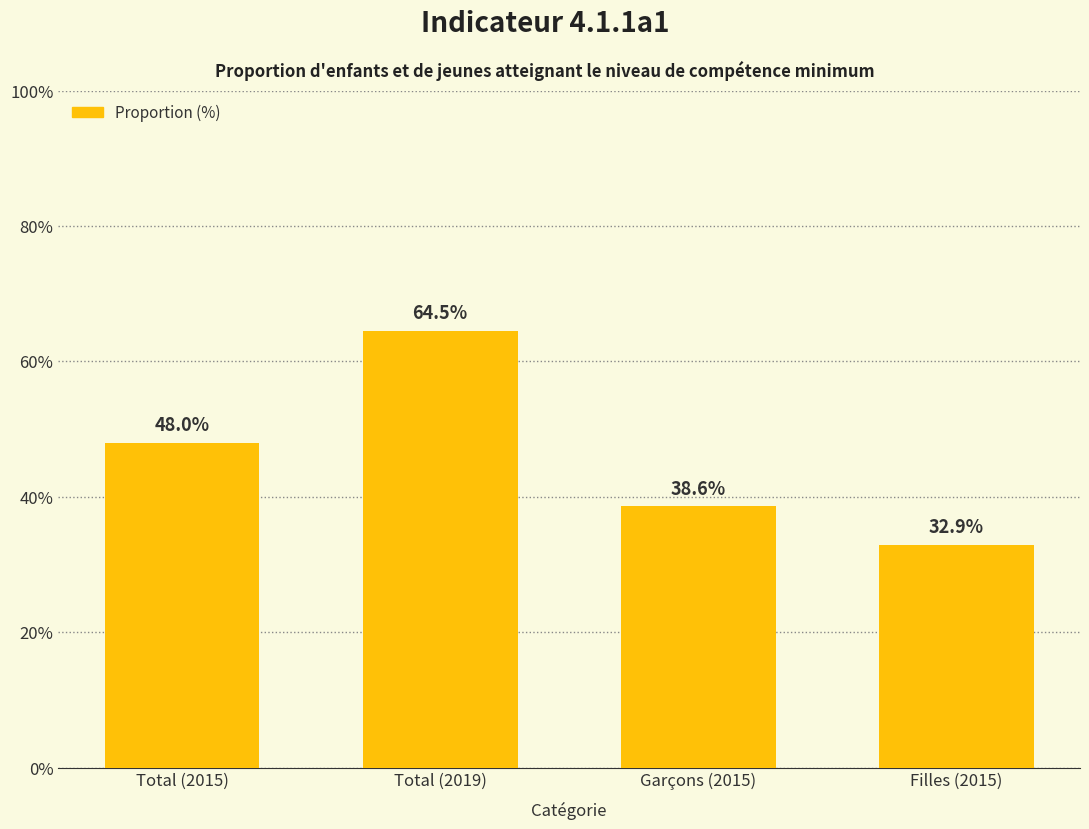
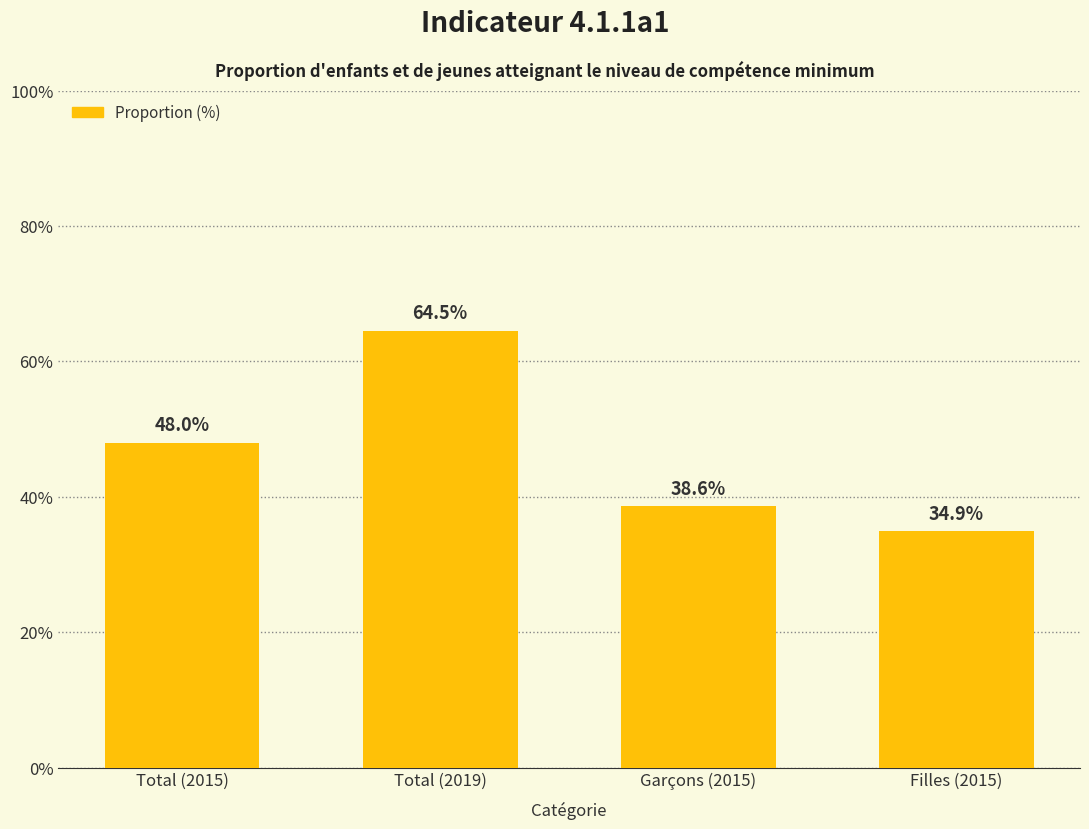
Filles (2015): 32.9% -> 34.9%
